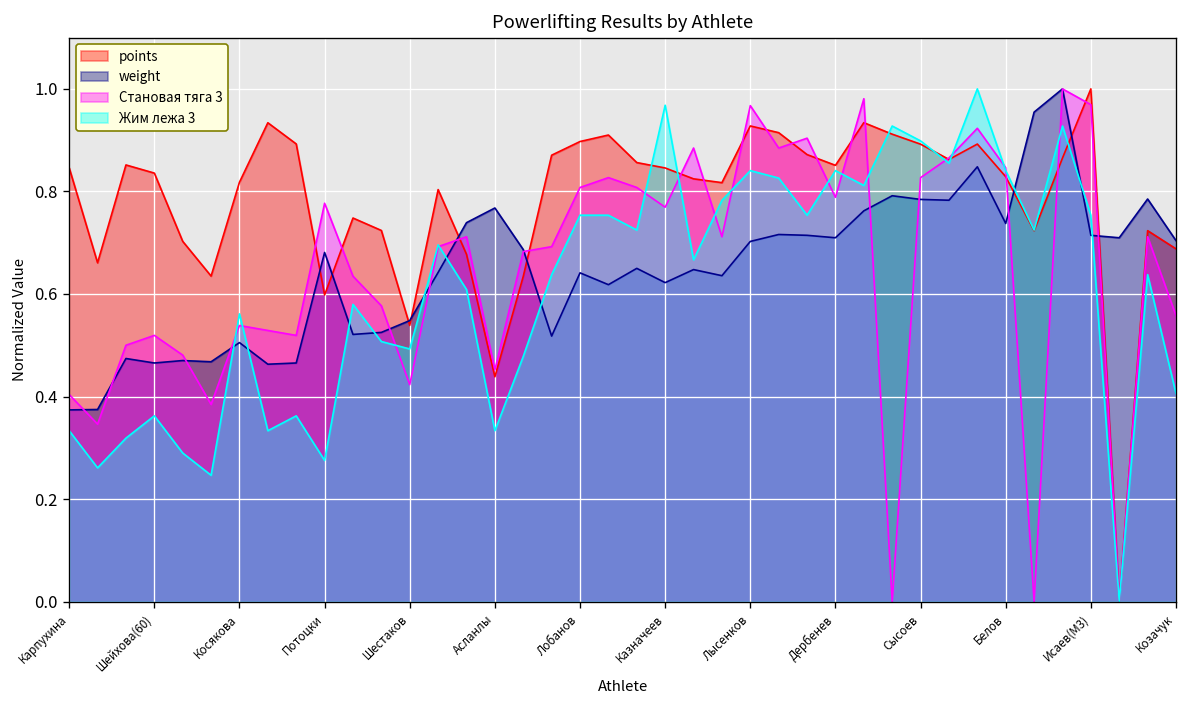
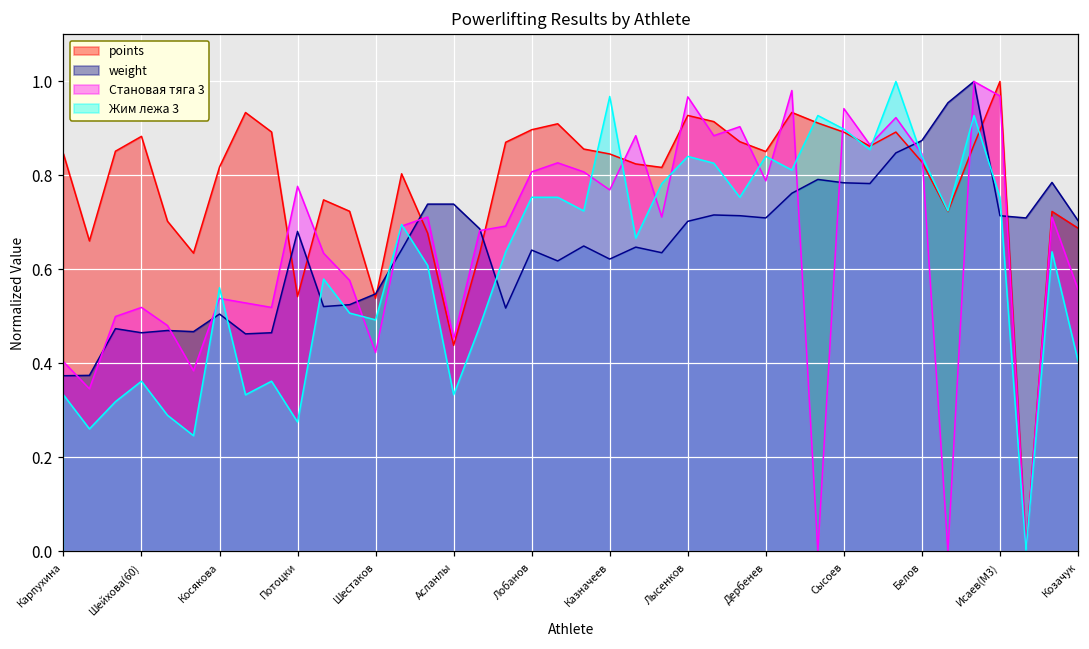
points, Шейхова(60): 0.84 -> 0.88
points, Потоцки: 0.60 -> 0.54
weight, Асланлы: 0.77 -> 0.74
Становая тяга 3, Сысоев: 0.83 -> 0.94
weight, Белов: 0.74 -> 0.87
